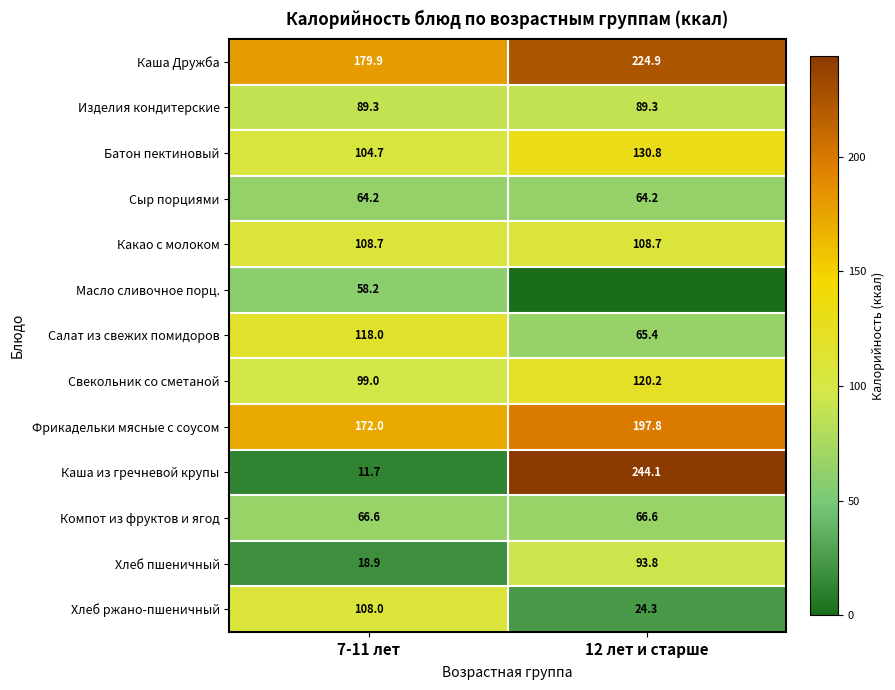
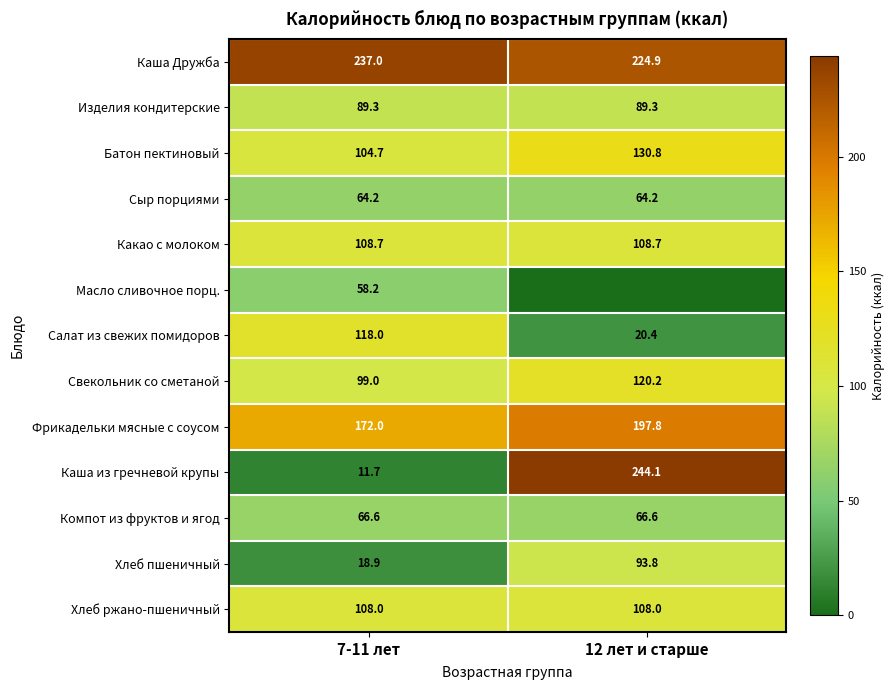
Каша Дружба, 7-11 лет: 179.9 -> 237.0
Салат из свежих помидоров, 12 лет и старше: 65.4 -> 20.4
Хлеб ржано-пшеничный, 12 лет и старше: 24.3 -> 108.0
